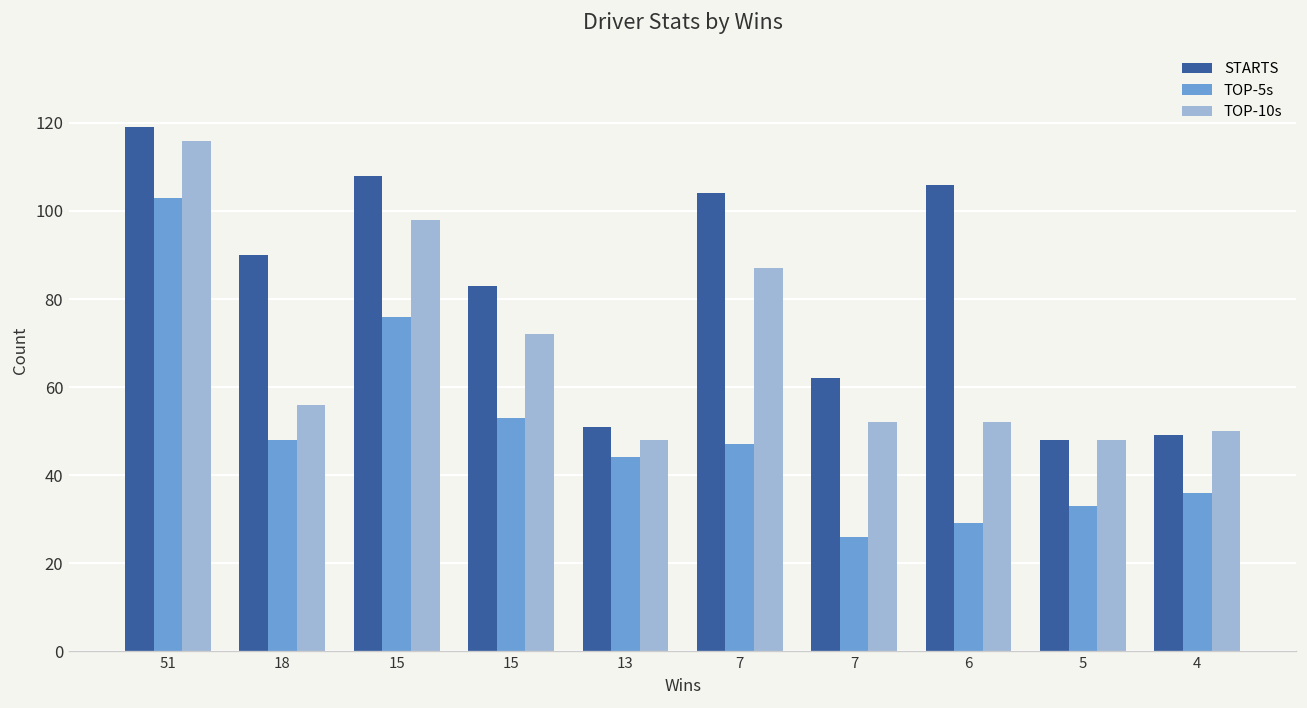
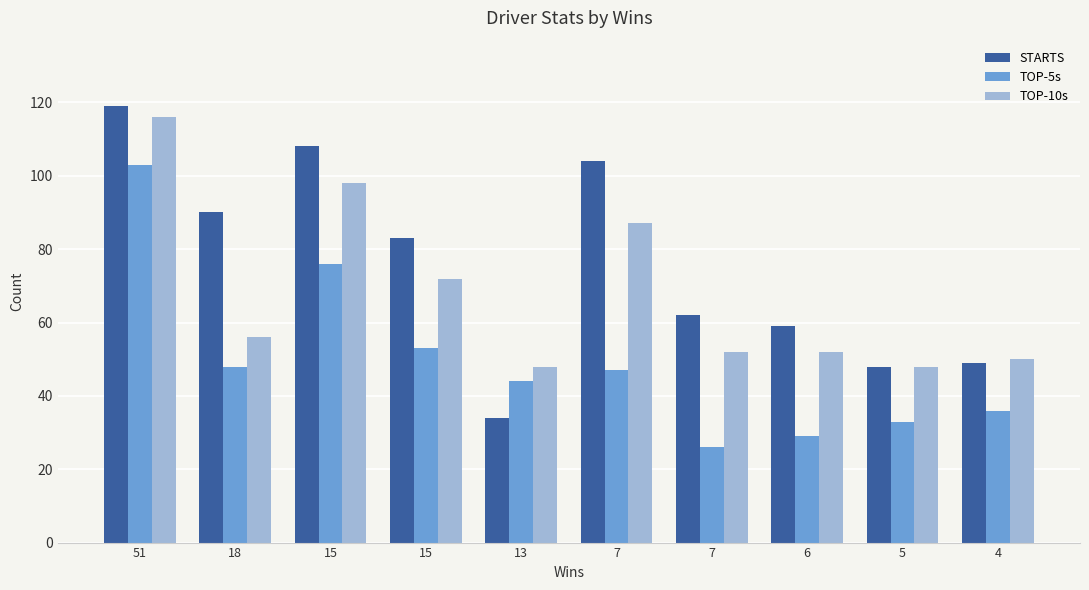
STARTS, 13: 51 -> 34
STARTS, 6: 106 -> 59
